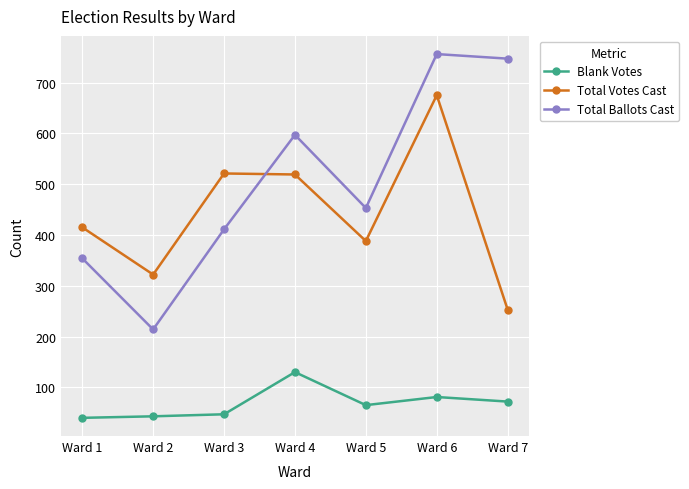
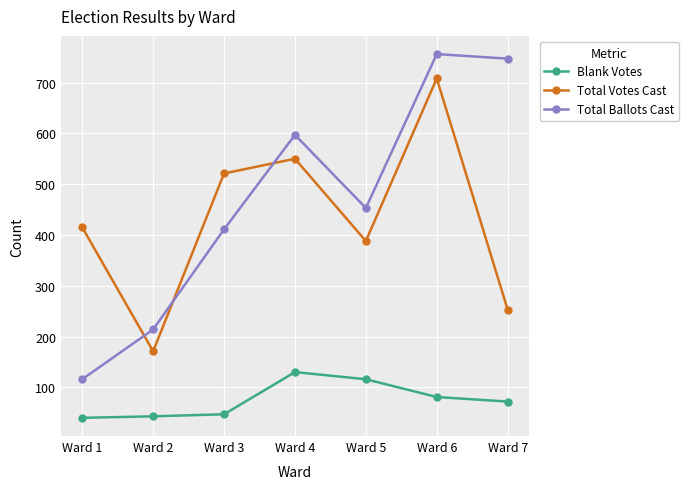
Total Ballots Cast, Ward 1: 350 -> 120
Total Votes Cast, Ward 2: 320 -> 170
Total Votes Cast, Ward 4: 520 -> 550
Blank Votes, Ward 5: 70 -> 120
Total Votes Cast, Ward 6: 680 -> 710
